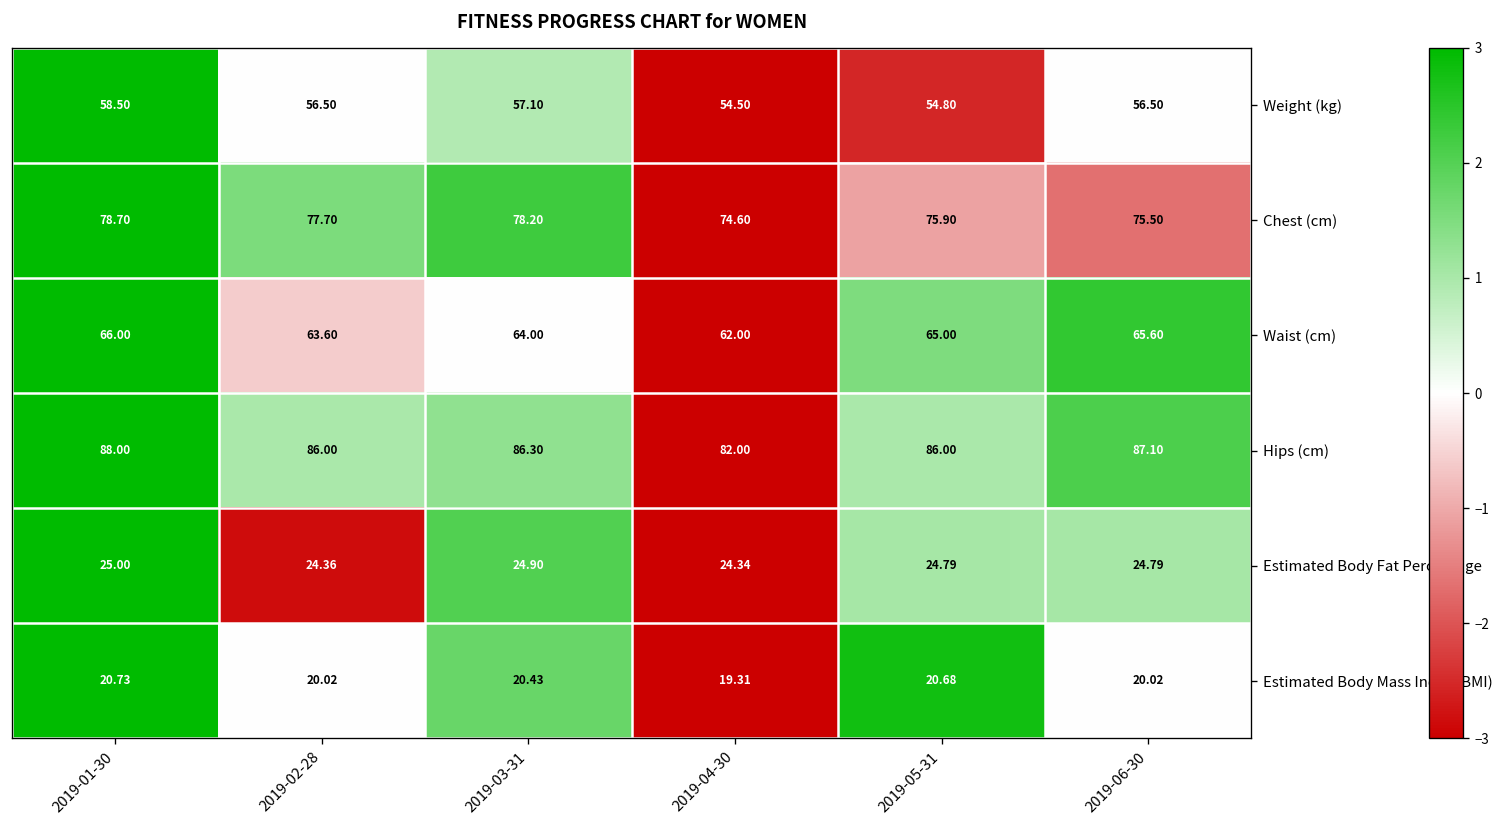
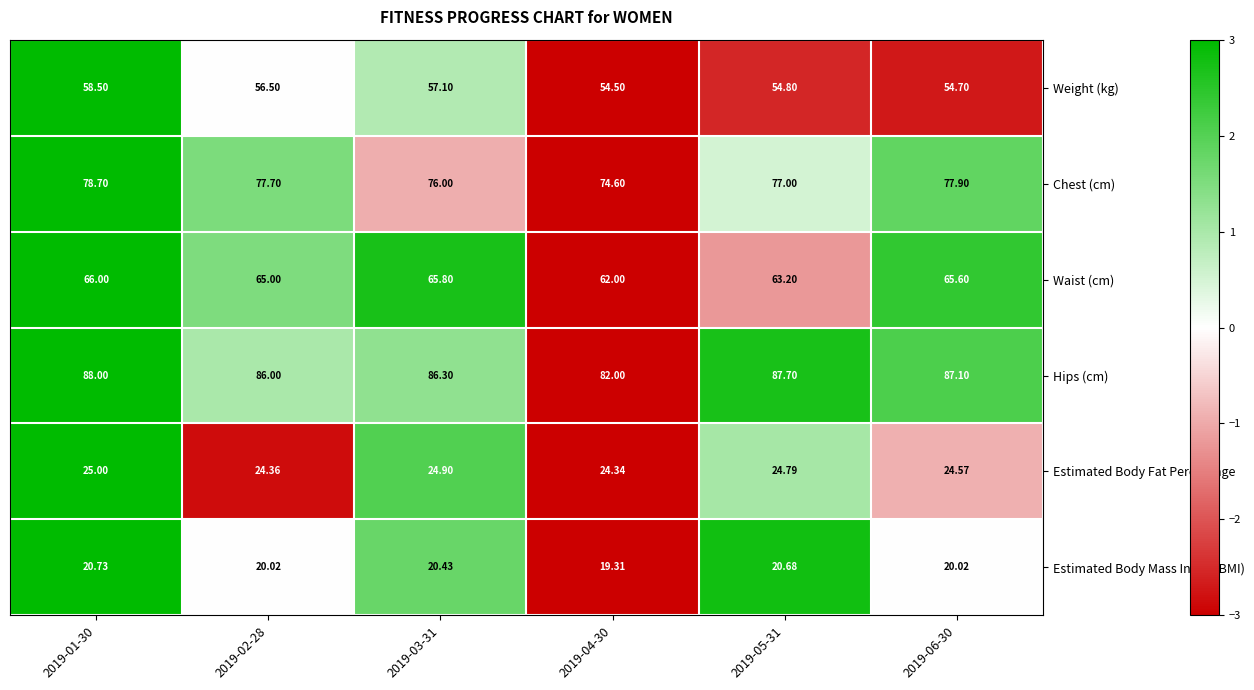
Weight (kg), 2019-06-30: 56.50 -> 54.70
Chest (cm), 2019-03-31: 78.20 -> 76.00
Chest (cm), 2019-05-31: 75.90 -> 77.00
Chest (cm), 2019-06-30: 75.50 -> 77.90
Waist (cm), 2019-02-28: 63.60 -> 65.00
Waist (cm), 2019-03-31: 64.00 -> 65.80
Waist (cm), 2019-05-31: 65.00 -> 63.20
Hips (cm), 2019-05-31: 86.00 -> 87.70
Estimated Body Fat Percentage, 2019-06-30: 24.79 -> 24.57
